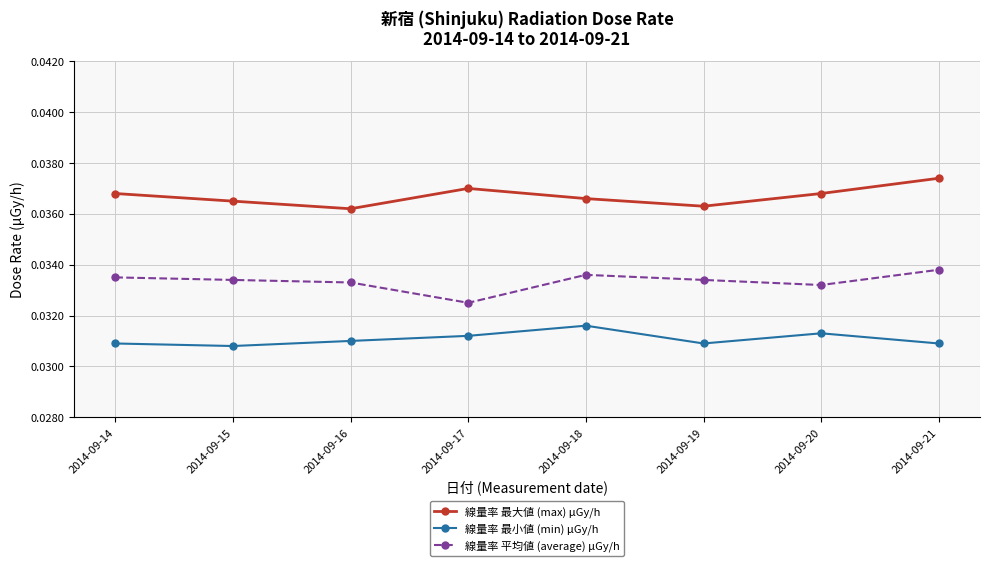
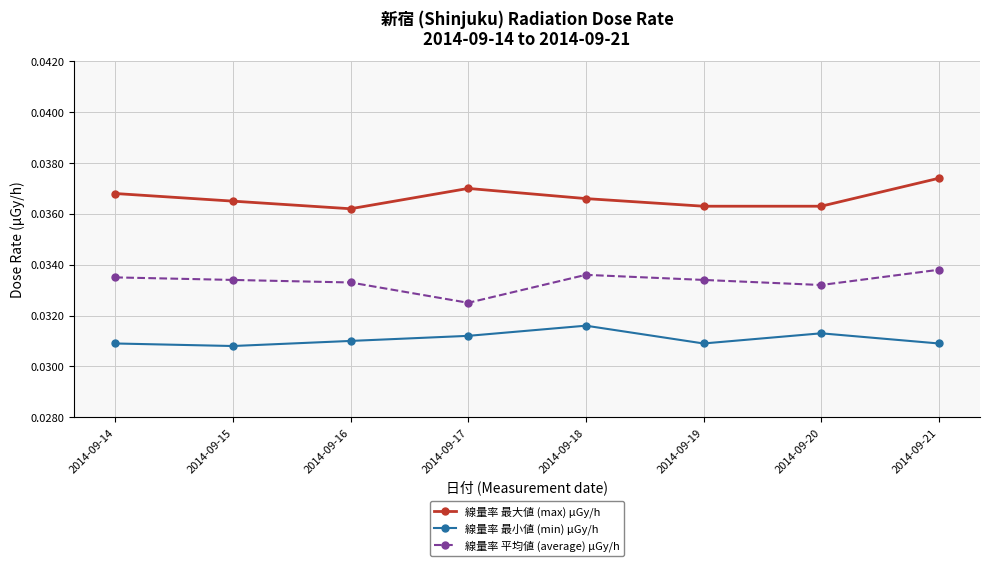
線量率 最大値 (max) μGy/h, 2014-09-20: 0.0368 -> 0.0363
